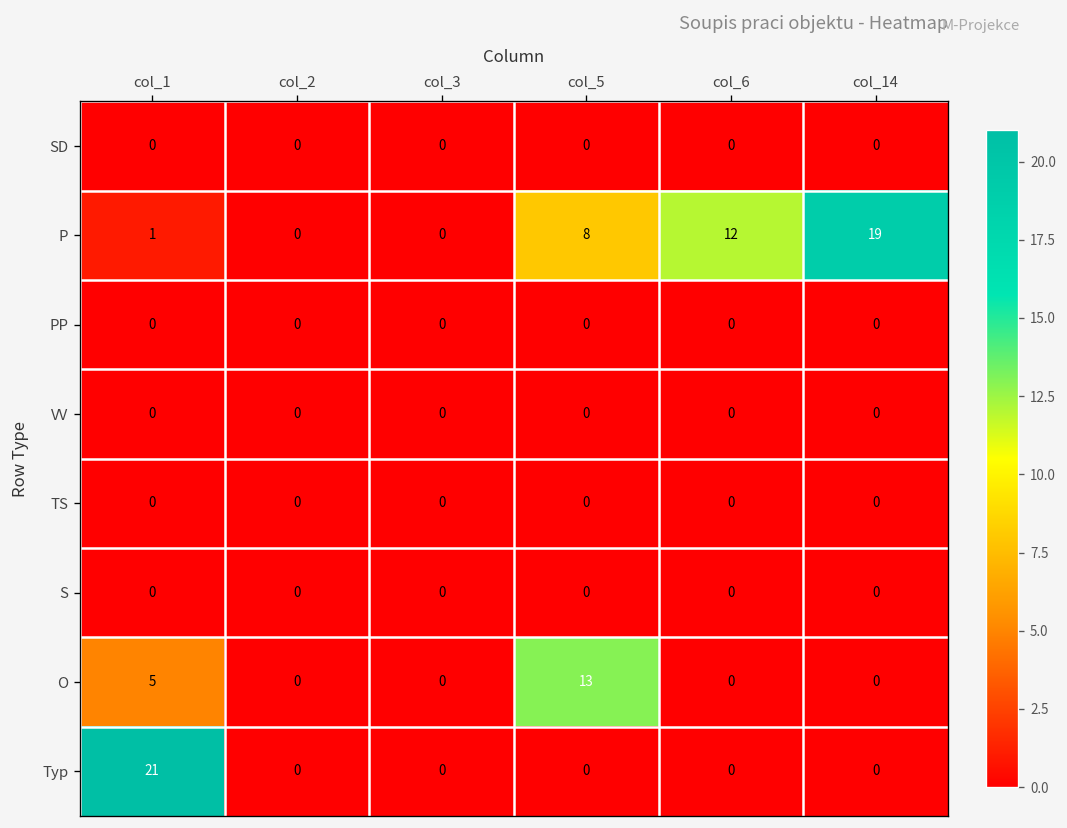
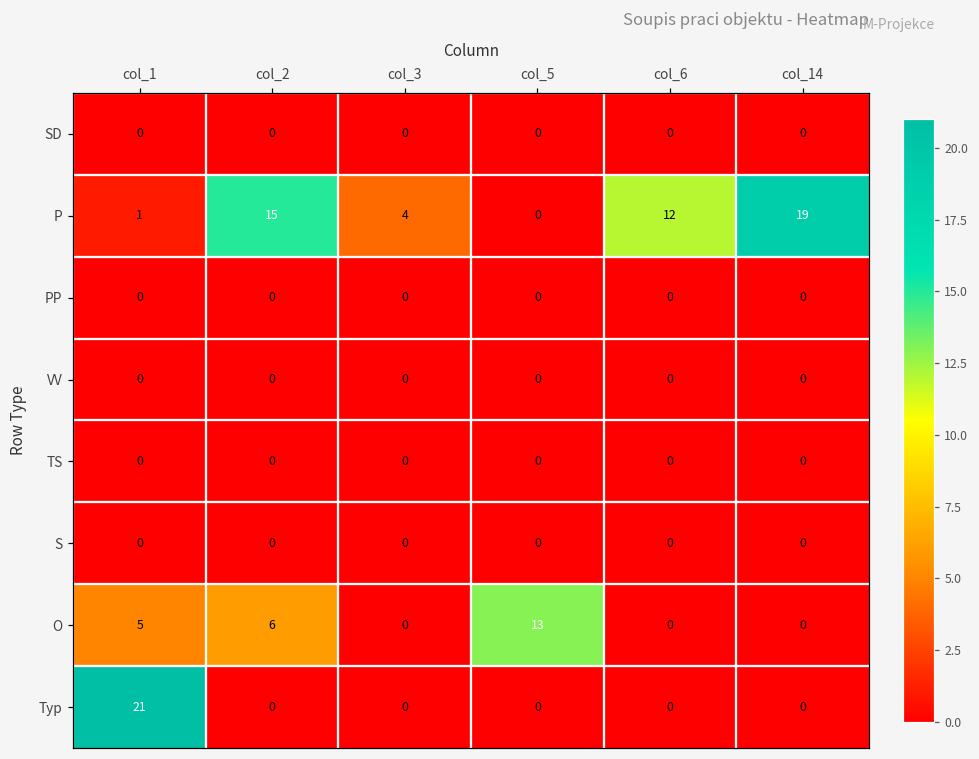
P, col_2: 0 -> 15
P, col_3: 0 -> 4
P, col_5: 8 -> 0
O, col_2: 0 -> 6
